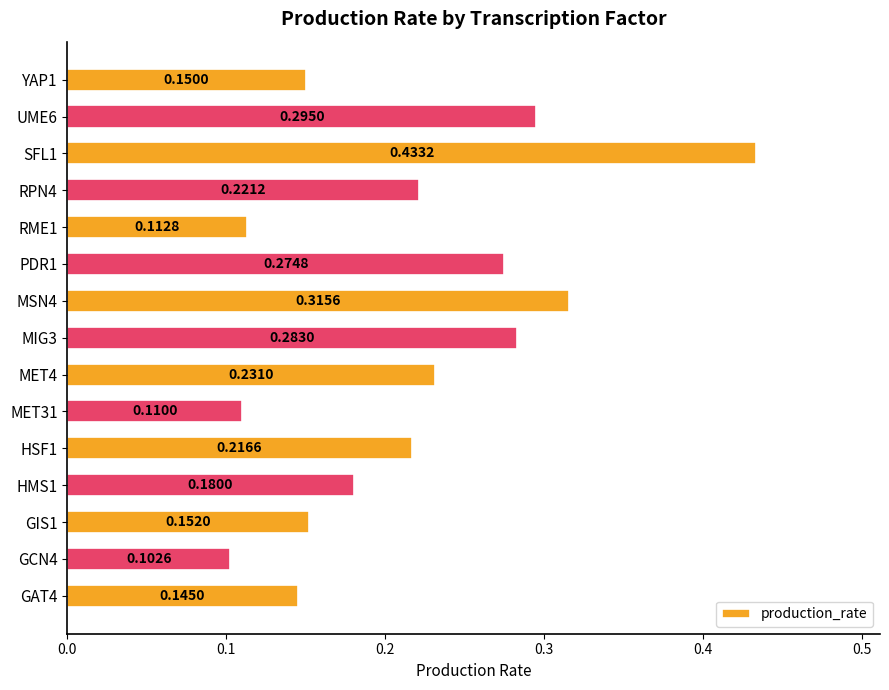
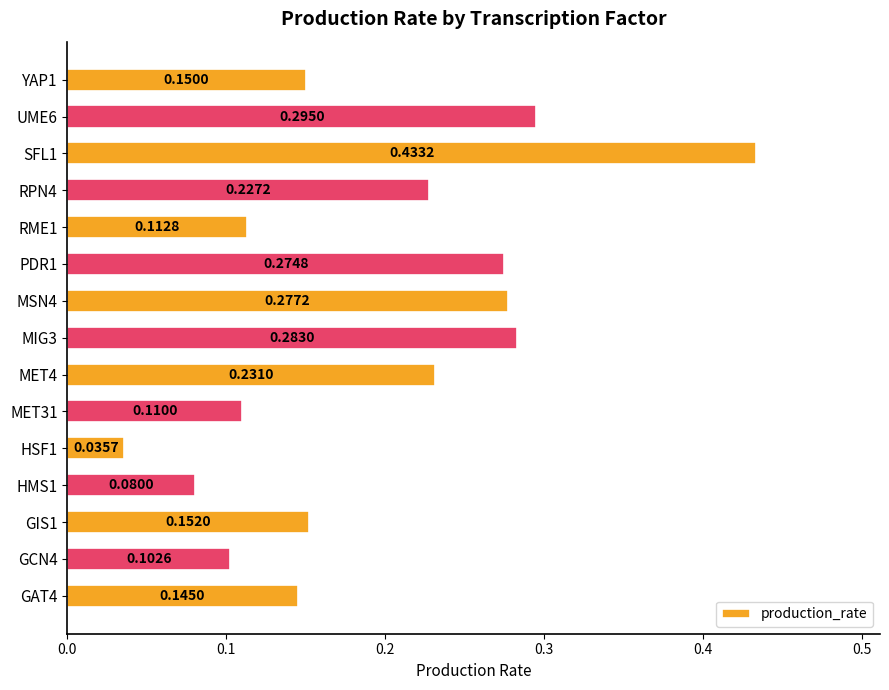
RPN4: 0.2212 -> 0.2272
MSN4: 0.3156 -> 0.2772
HSF1: 0.2166 -> 0.0357
HMS1: 0.1800 -> 0.0800
